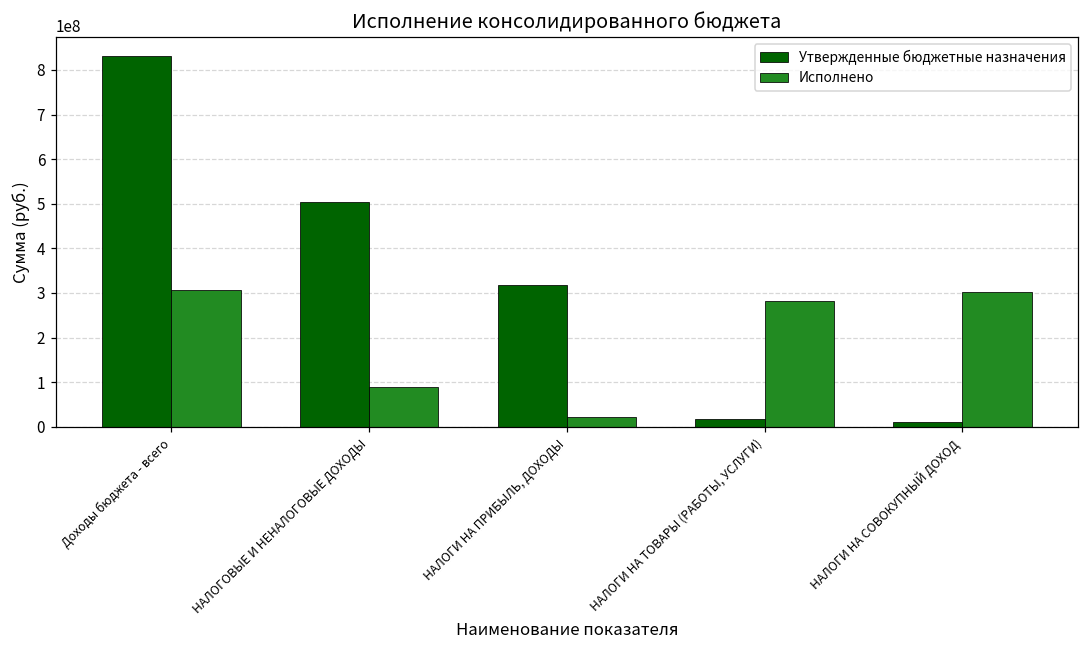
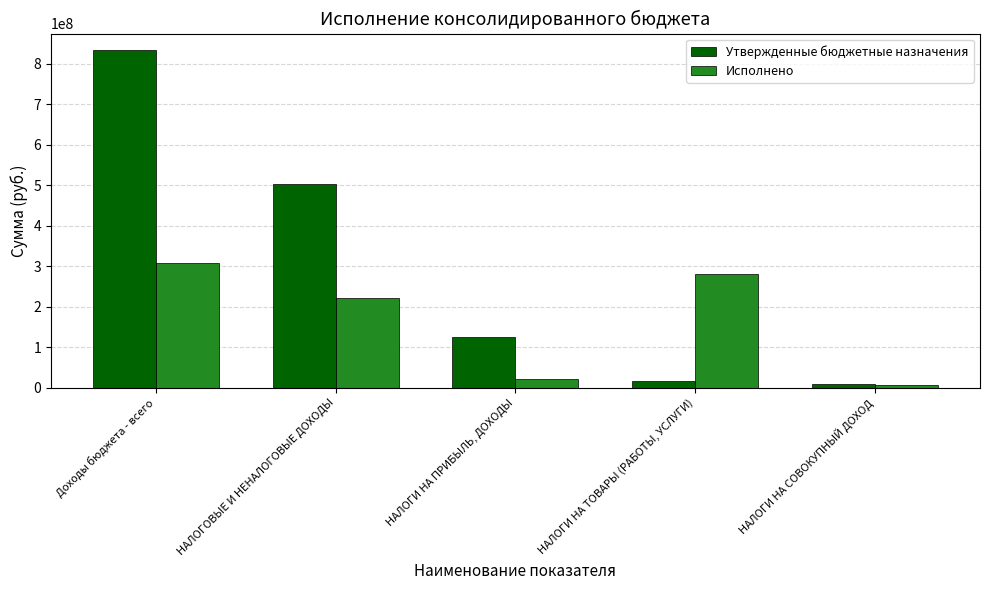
Исполнено, НАЛОГОВЫЕ И НЕНАЛОГОВЫЕ ДОХОДЫ: 90000000 -> 220000000
Утвержденные бюджетные назначения, НАЛОГИ НА ПРИБЫЛЬ, ДОХОДЫ: 320000000 -> 130000000
Исполнено, НАЛОГИ НА СОВОКУПНЫЙ ДОХОД: 300000000 -> 10000000
